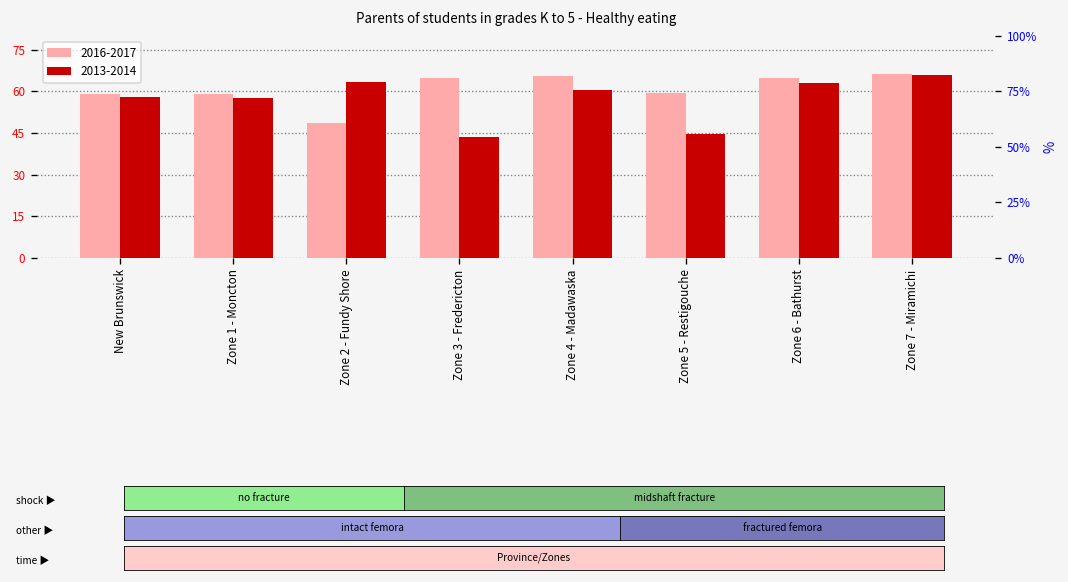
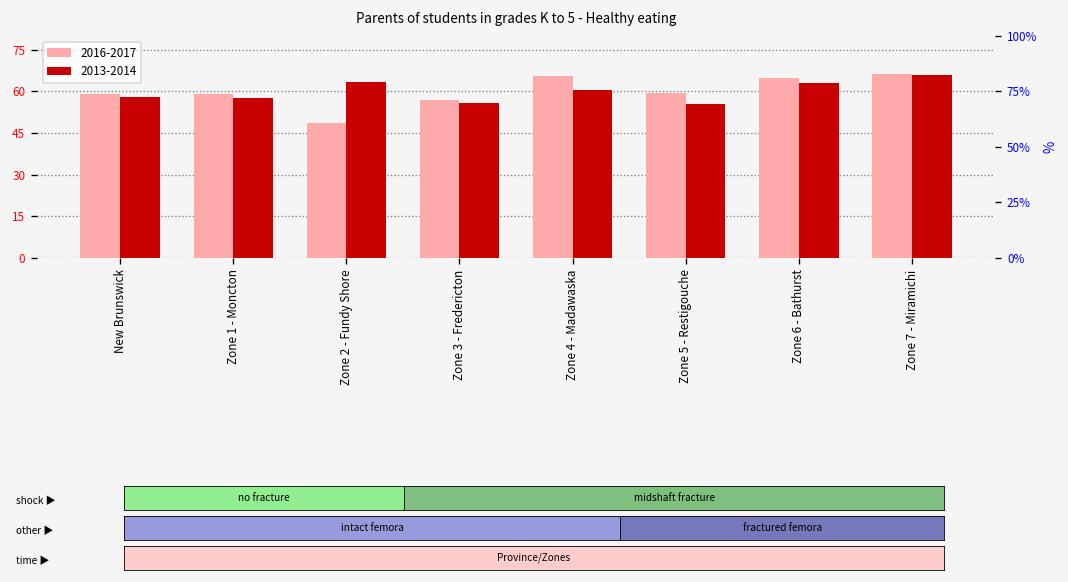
2016-2017, Zone 3 - Fredericton: 65 -> 57
2013-2014, Zone 3 - Fredericton: 44 -> 56
2013-2014, Zone 5 - Restigouche: 45 -> 55
